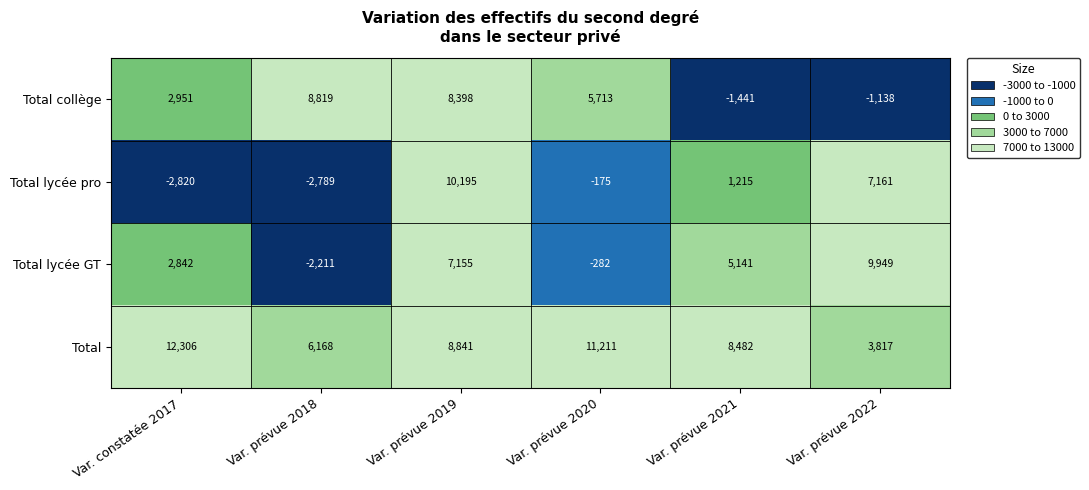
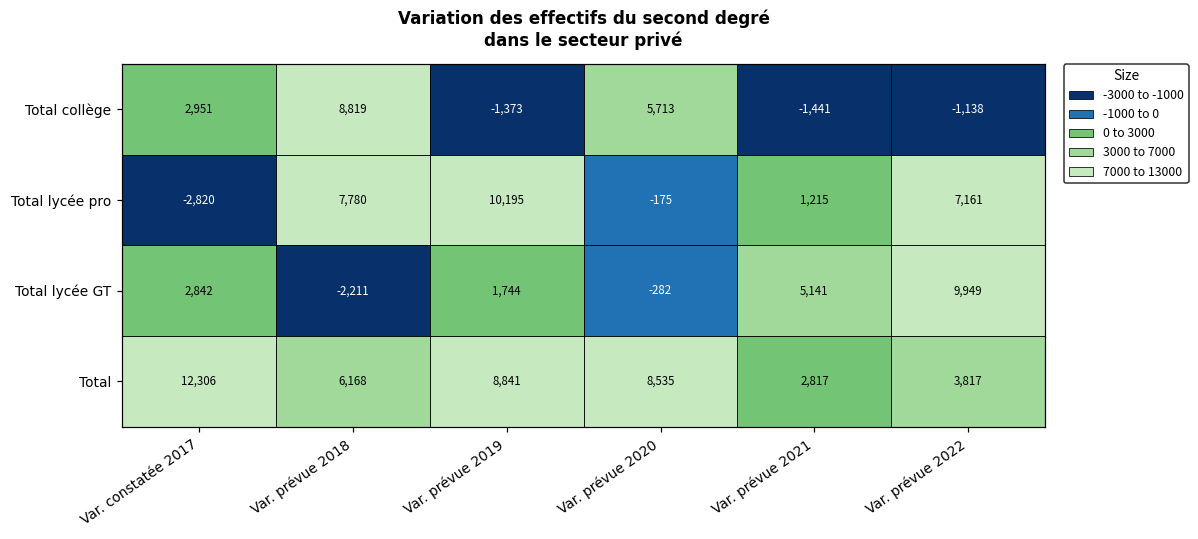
Total collège, Var. prévue 2019: 8,398 -> -1,373
Total lycée pro, Var. prévue 2018: -2,789 -> 7,780
Total lycée GT, Var. prévue 2019: 7,155 -> 1,744
Total, Var. prévue 2020: 11,211 -> 8,535
Total, Var. prévue 2021: 8,482 -> 2,817
